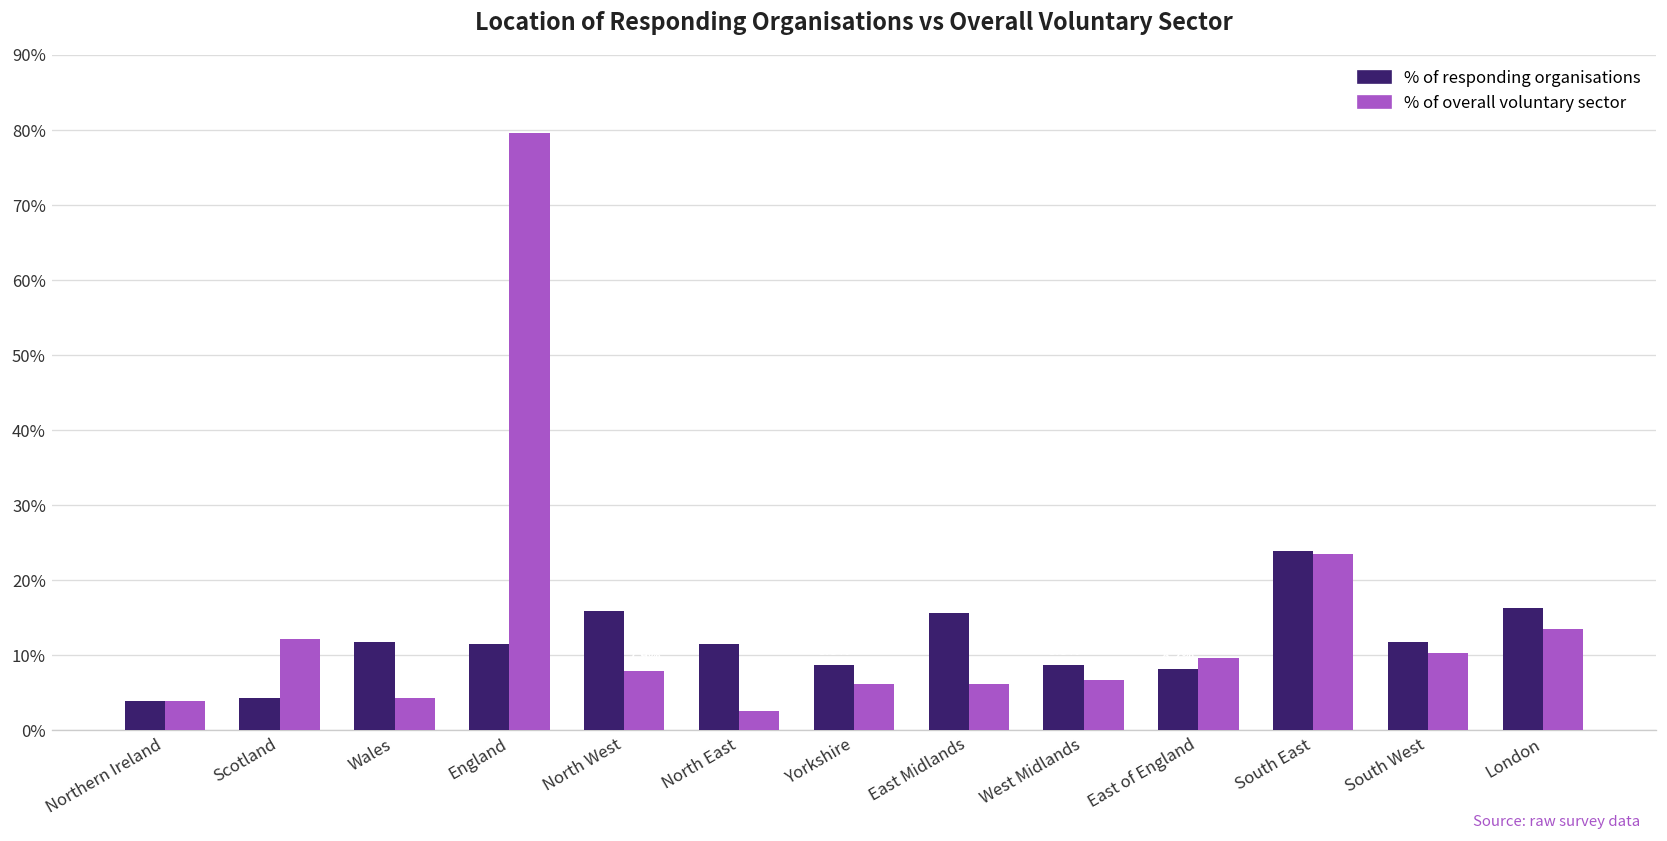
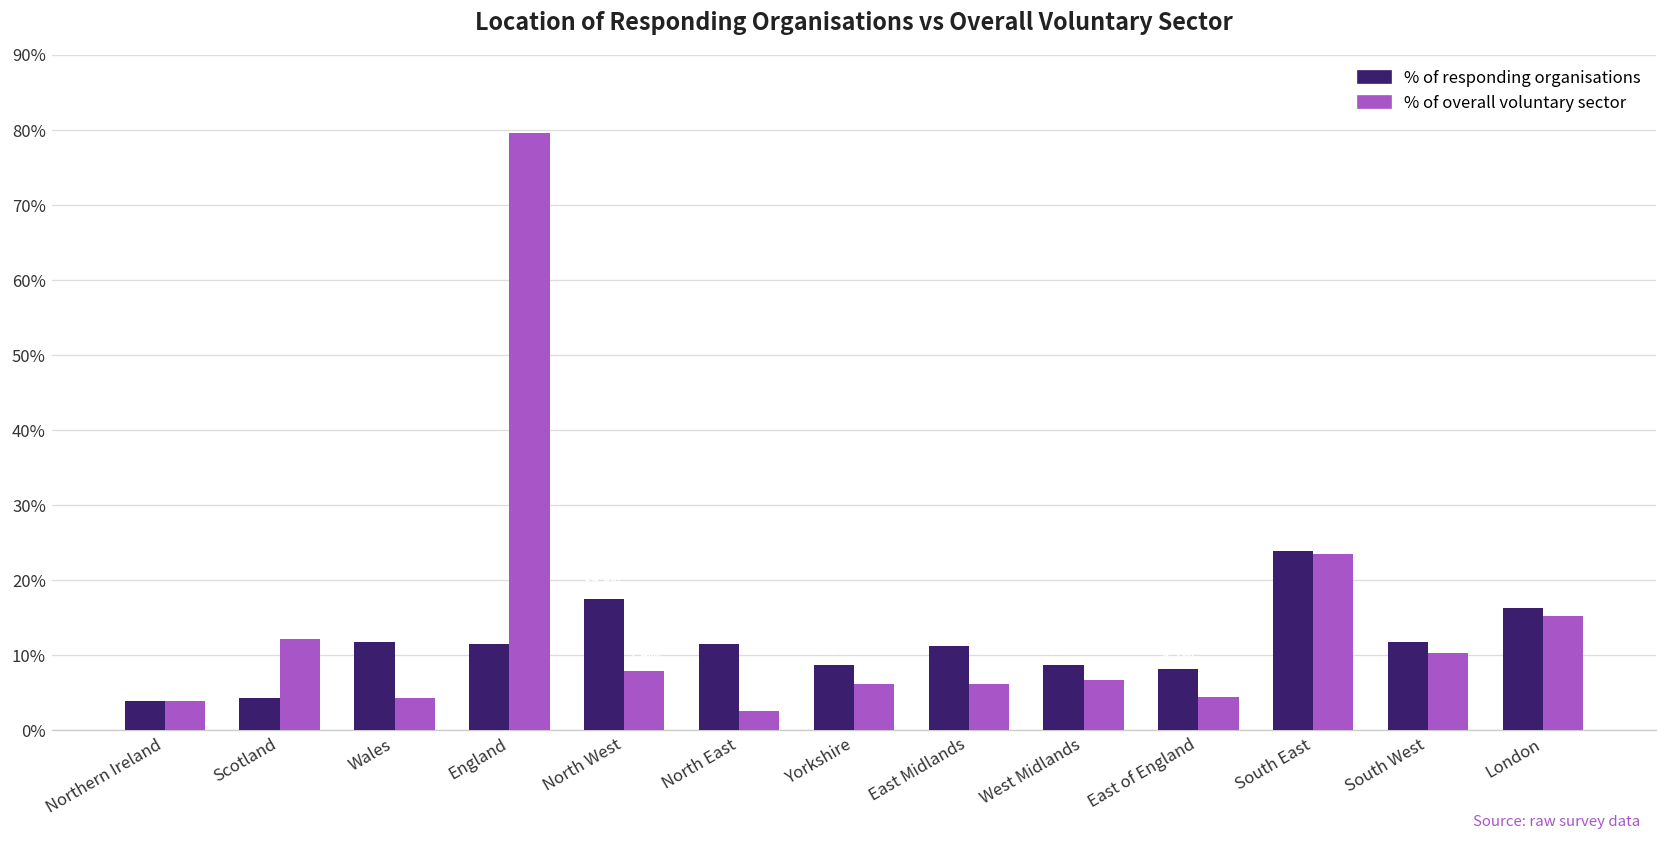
% of responding organisations, North West: 16% -> 18%
% of responding organisations, East Midlands: 16% -> 11%
% of overall voluntary sector, East of England: 10% -> 5%
% of overall voluntary sector, London: 14% -> 15%
